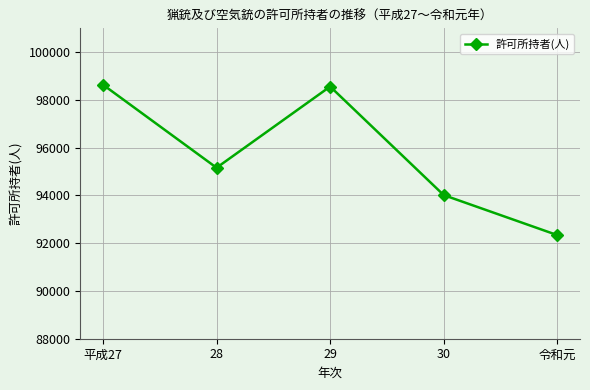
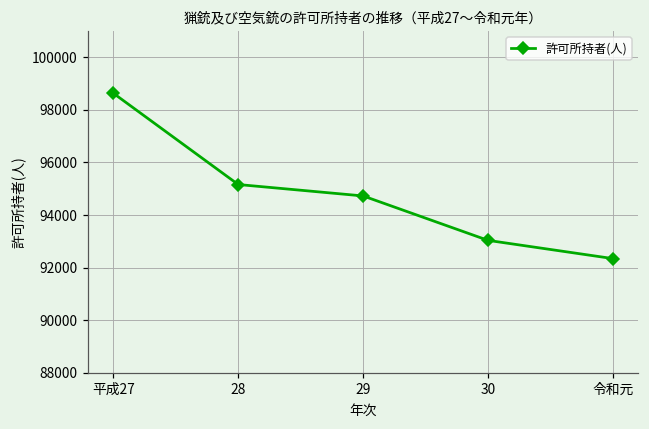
29: 98600 -> 94700
30: 94000 -> 93000
